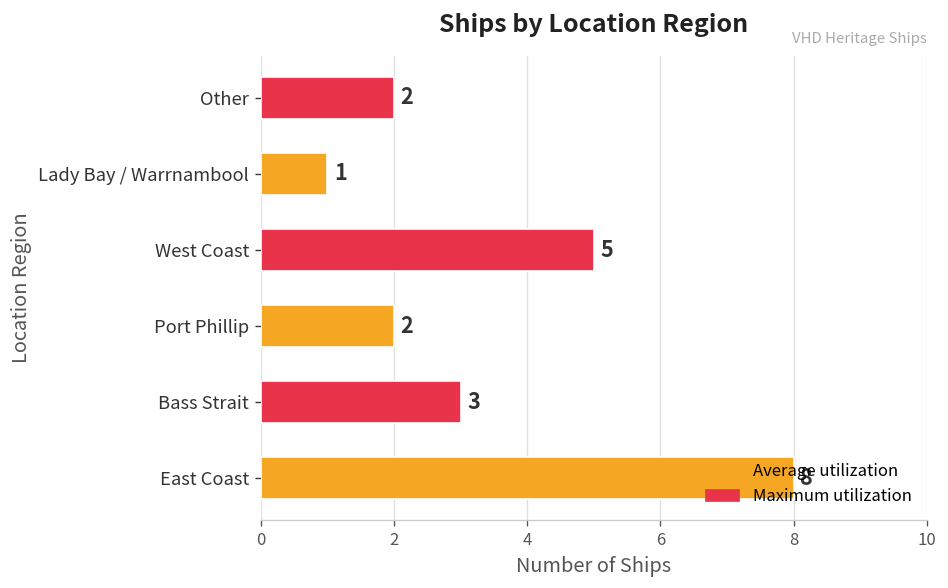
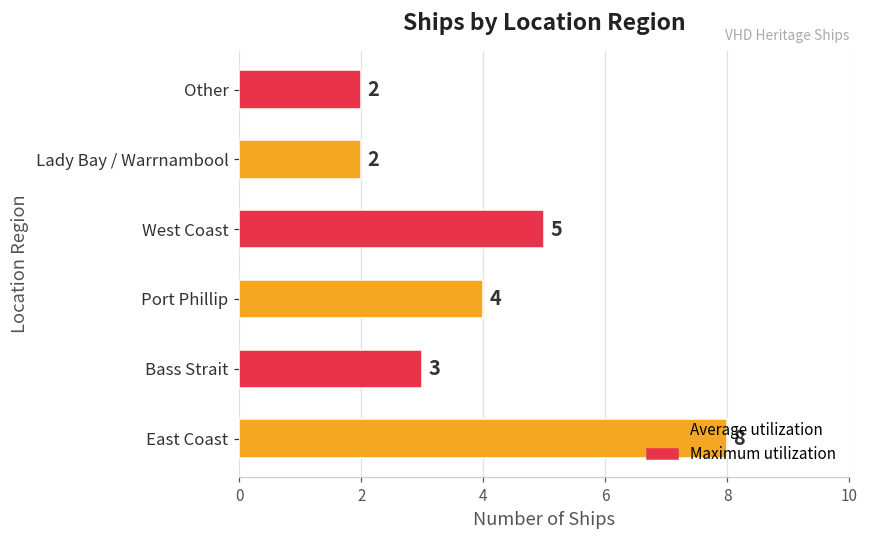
Lady Bay / Warrnambool: 1 -> 2
Port Phillip: 2 -> 4
